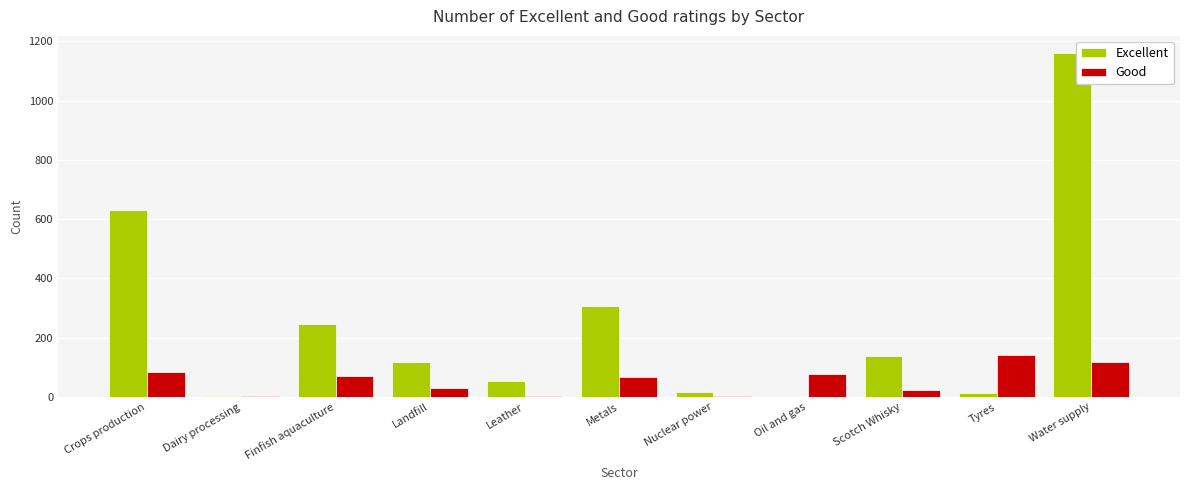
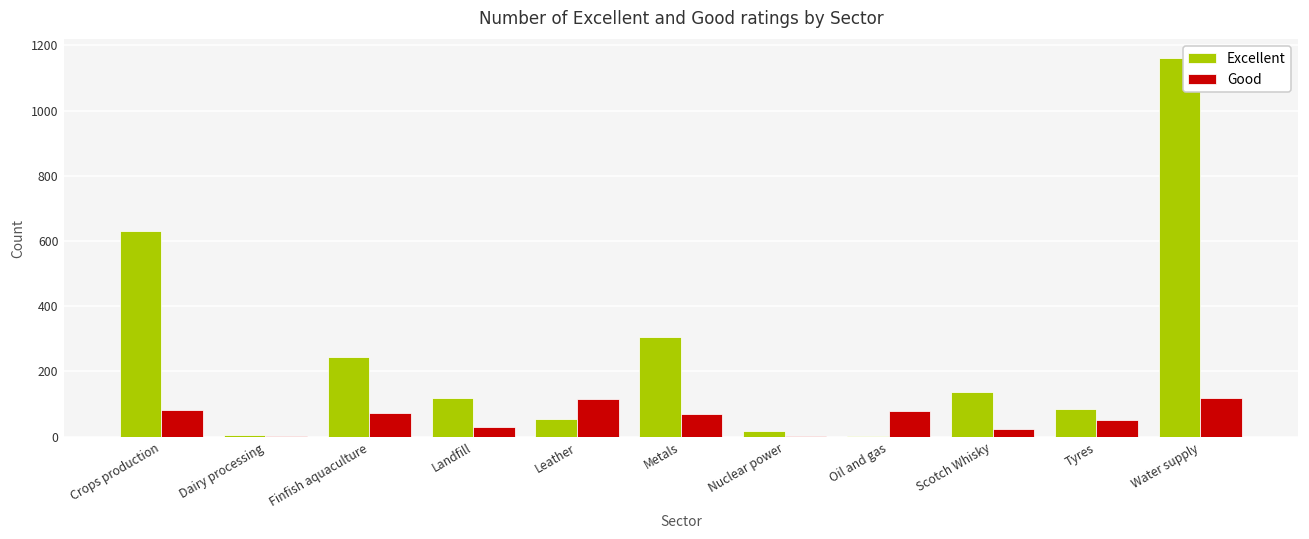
Good, Leather: 0 -> 120
Excellent, Tyres: 10 -> 90
Good, Tyres: 140 -> 50
